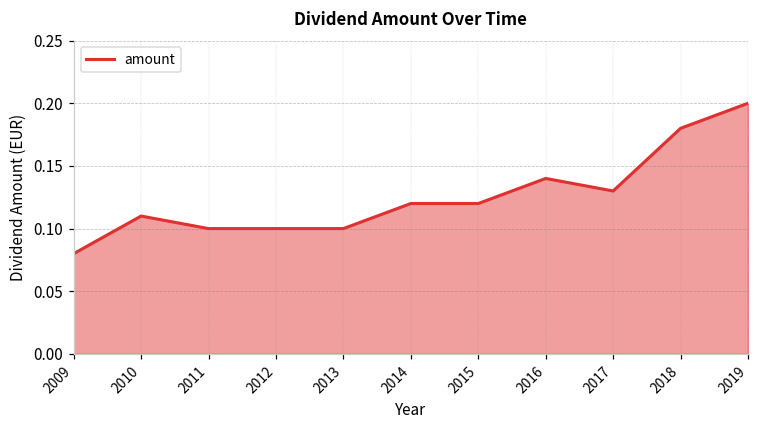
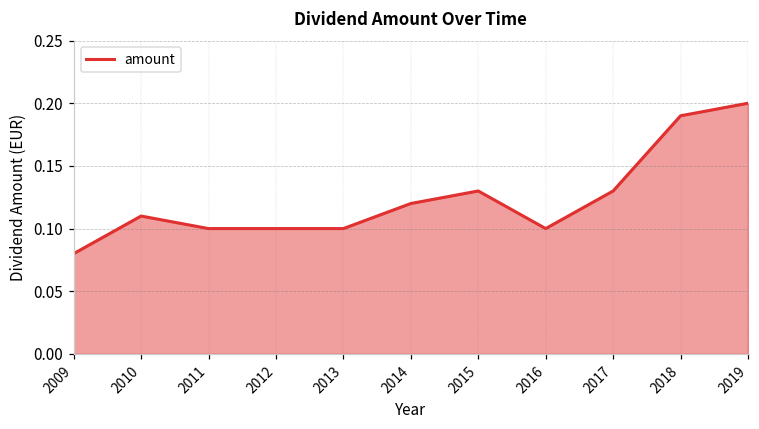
2015: 0.12 -> 0.13
2016: 0.14 -> 0.10
2018: 0.18 -> 0.19
